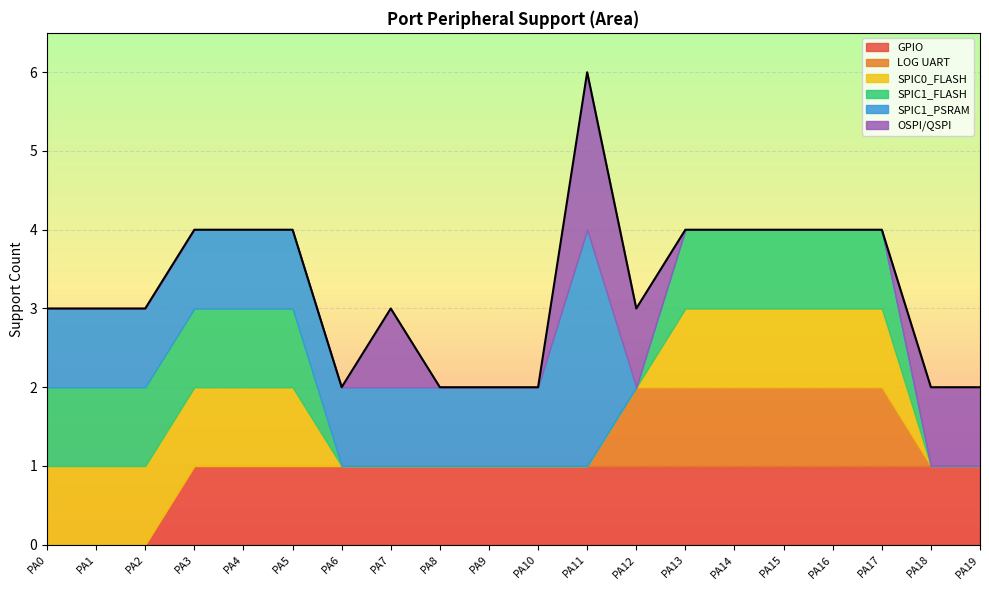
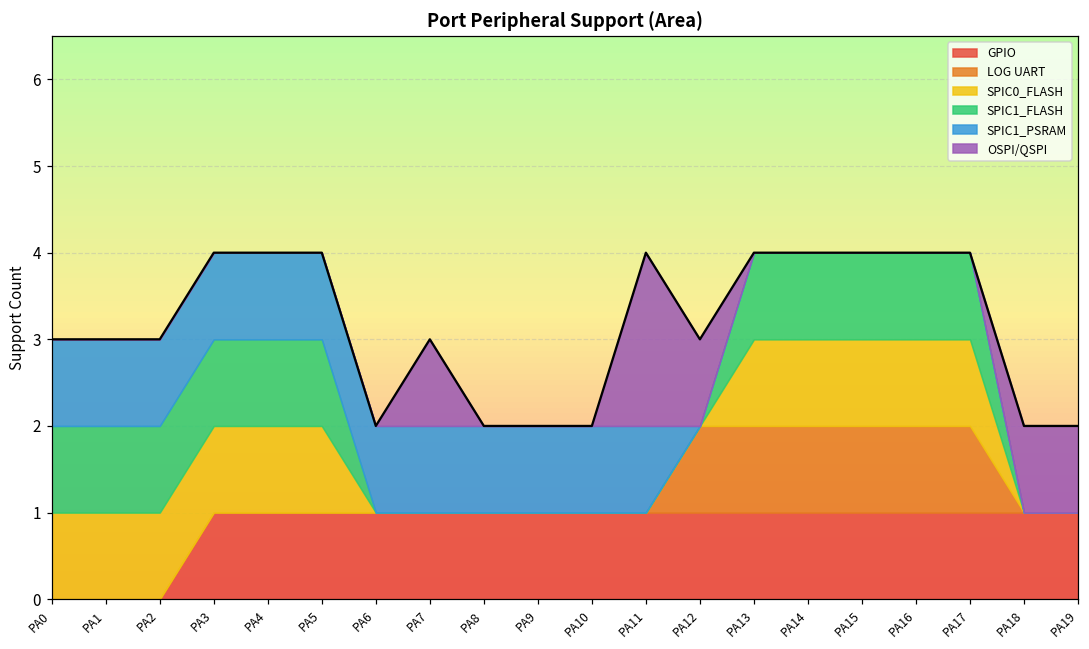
SPIC1_PSRAM, PA11: 3 -> 1
